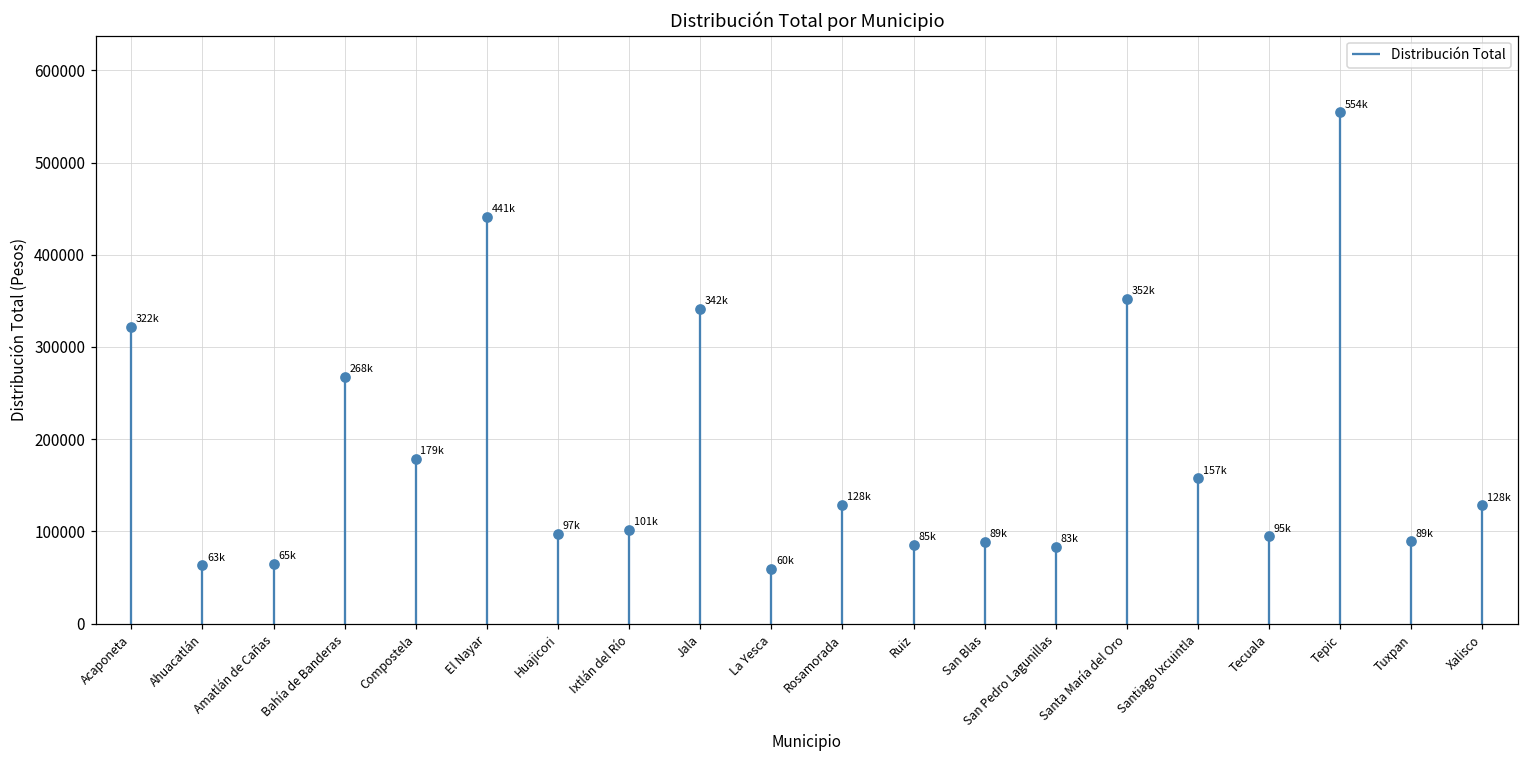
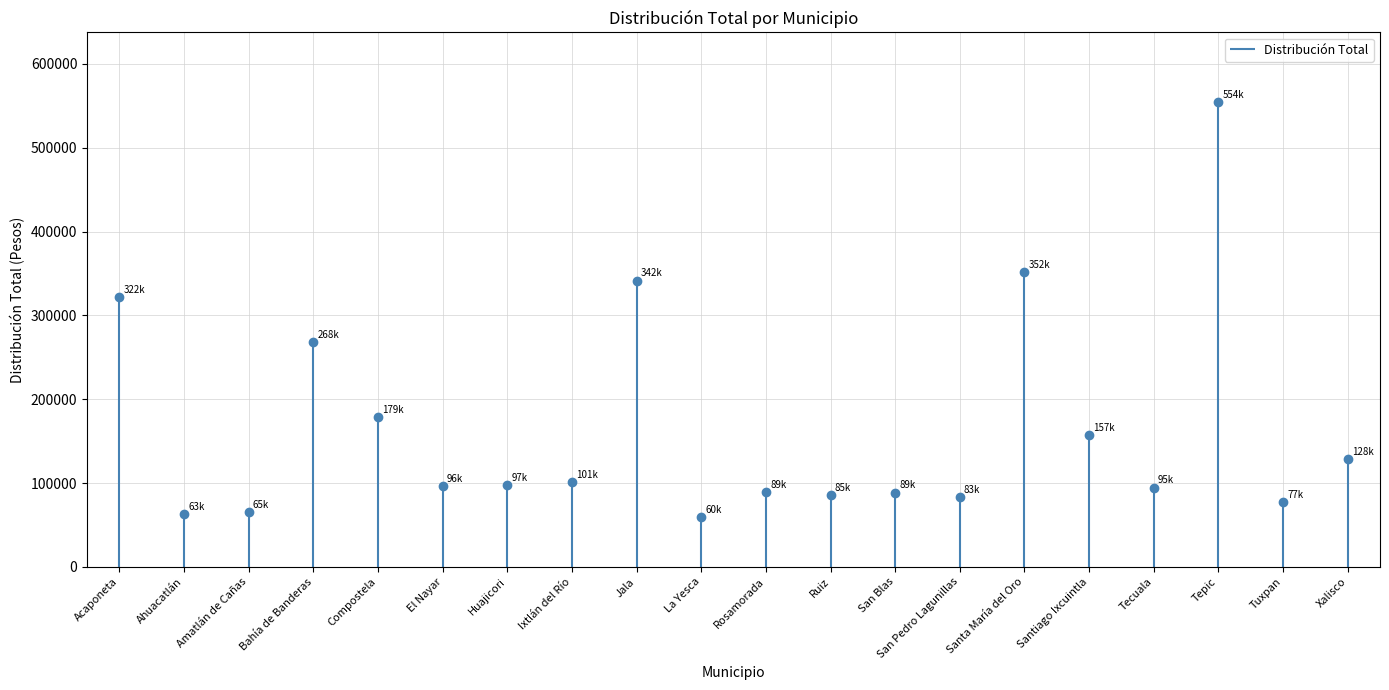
El Nayar: 441k -> 96k
Rosamorada: 128k -> 89k
Tuxpan: 89k -> 77k
